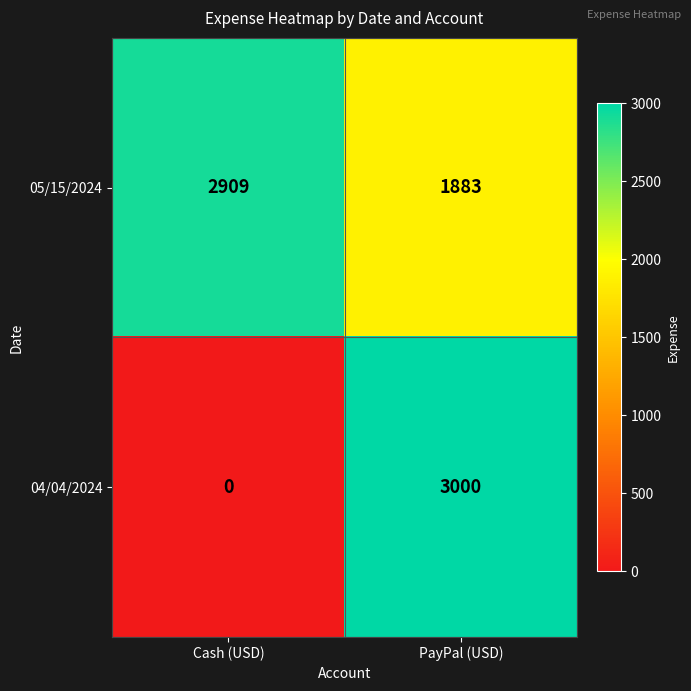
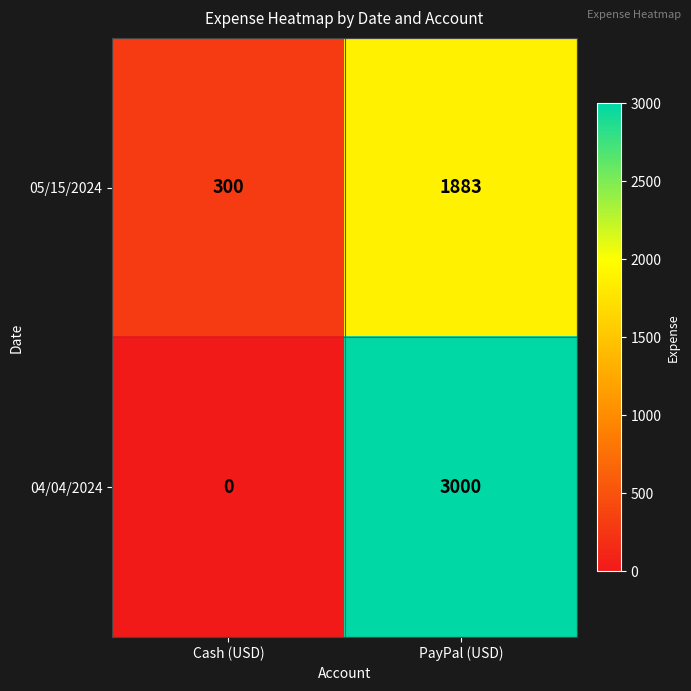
05/15/2024, Cash (USD): 2909 -> 300
